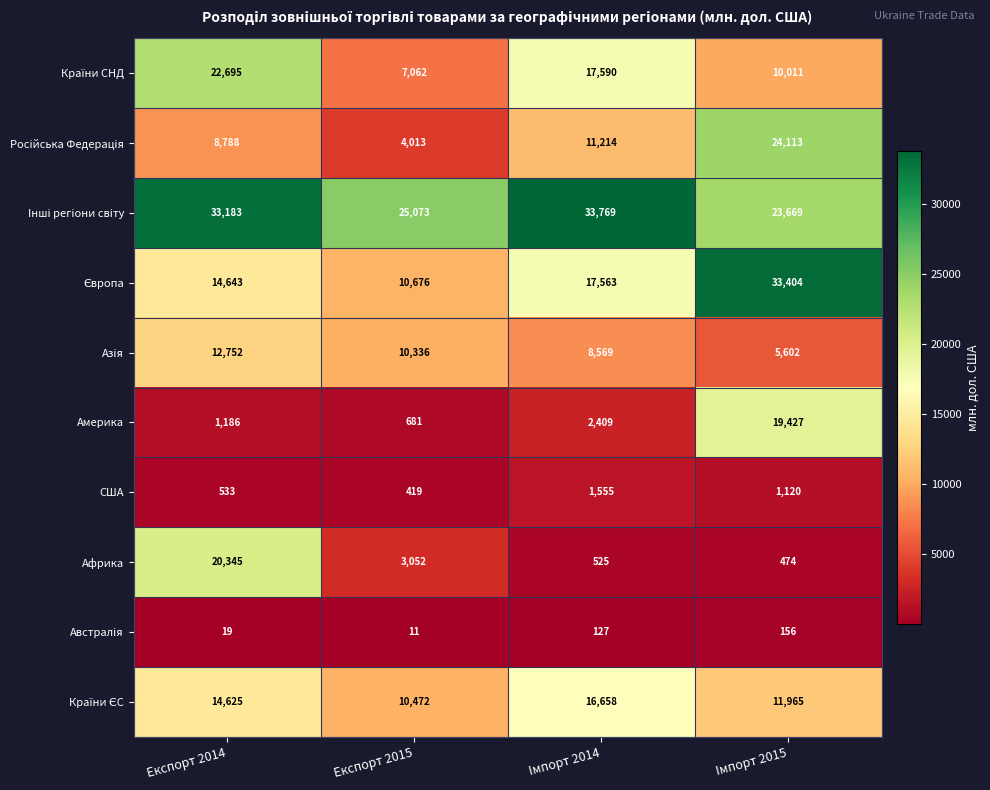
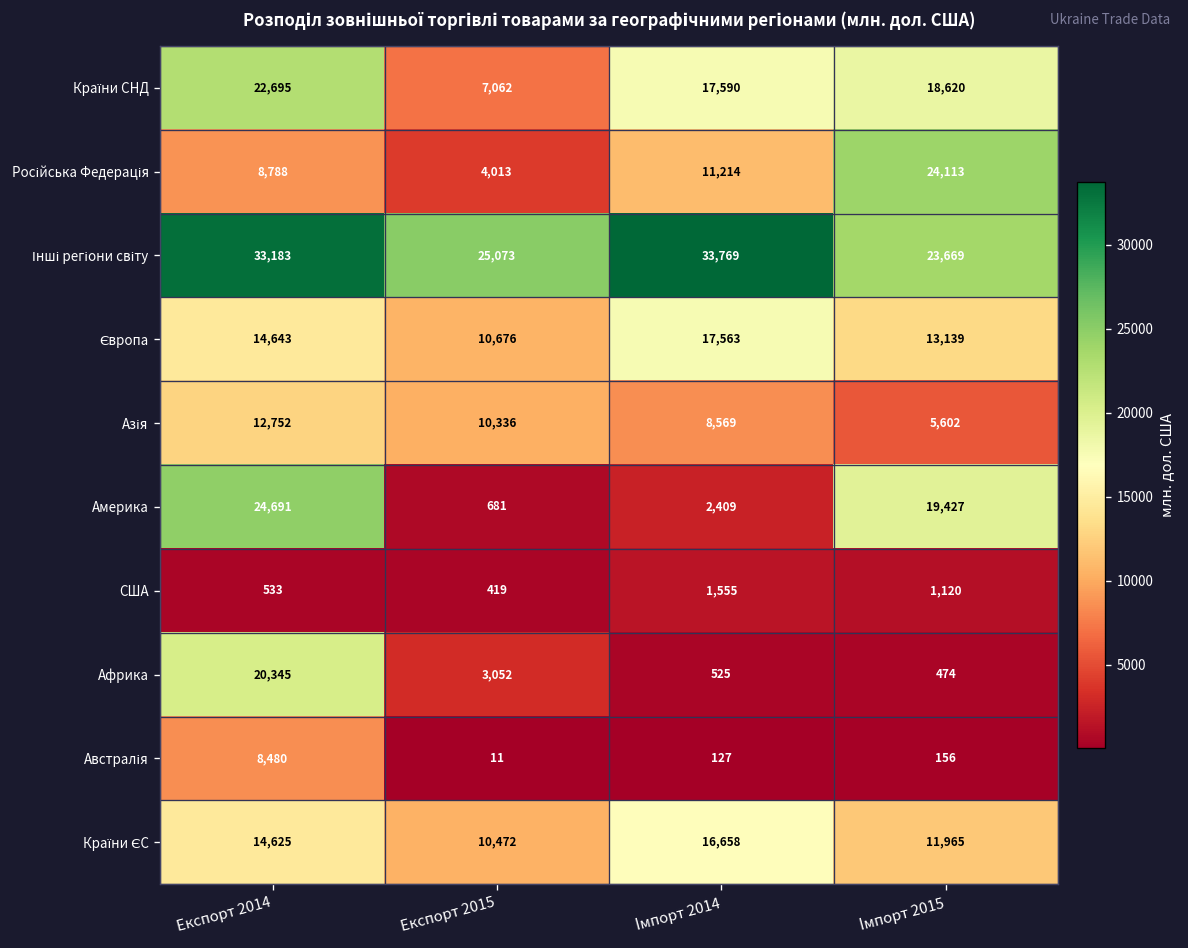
Країни СНД, Імпорт 2015: 10,011 -> 18,620
Європа, Імпорт 2015: 33,404 -> 13,139
Америка, Експорт 2014: 1,186 -> 24,691
Австралія, Експорт 2014: 19 -> 8,480
